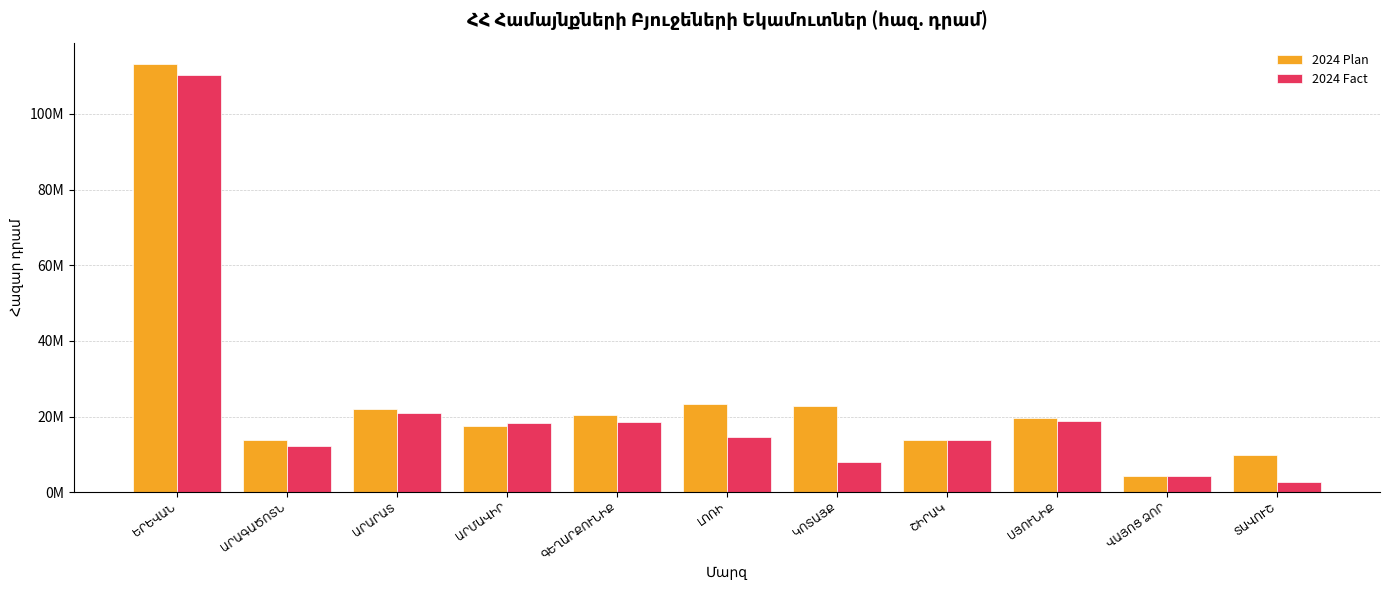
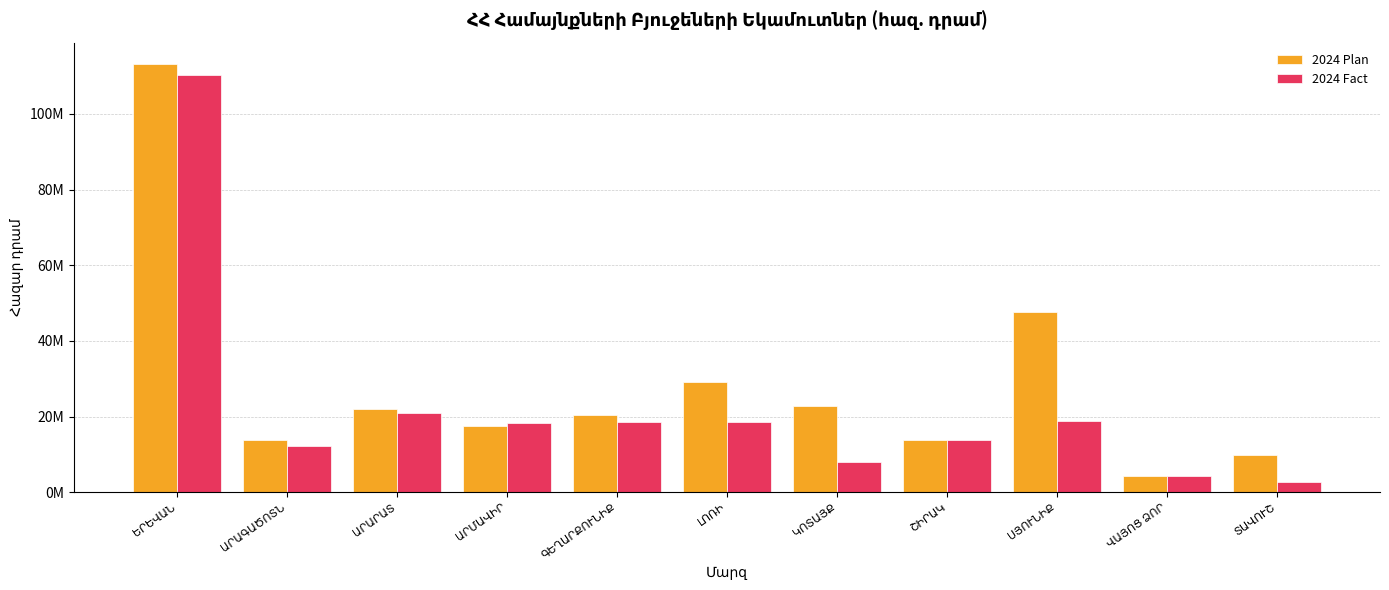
2024 Plan, ԼՈՌԻ: 23000000 -> 29000000
2024 Fact, ԼՈՌԻ: 15000000 -> 19000000
2024 Plan, ՍՅՈՒՆԻՔ: 20000000 -> 48000000
